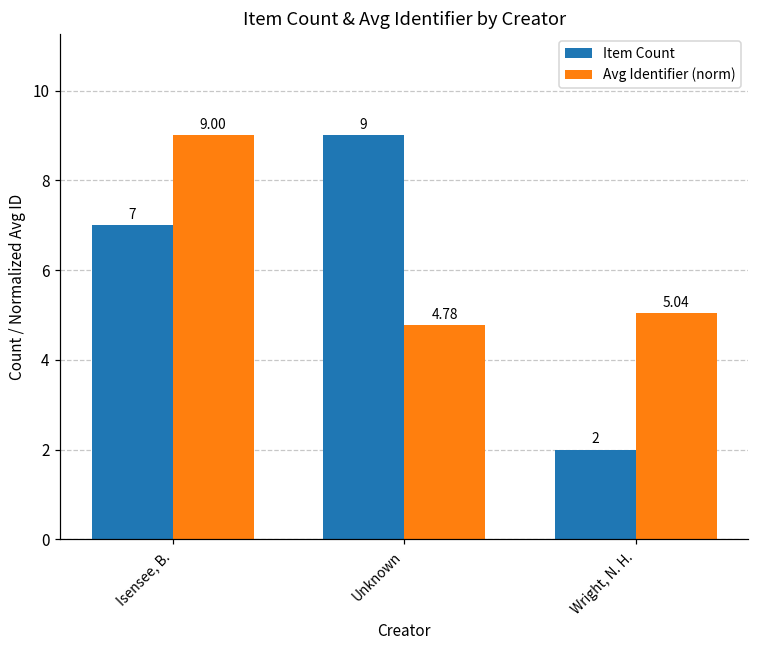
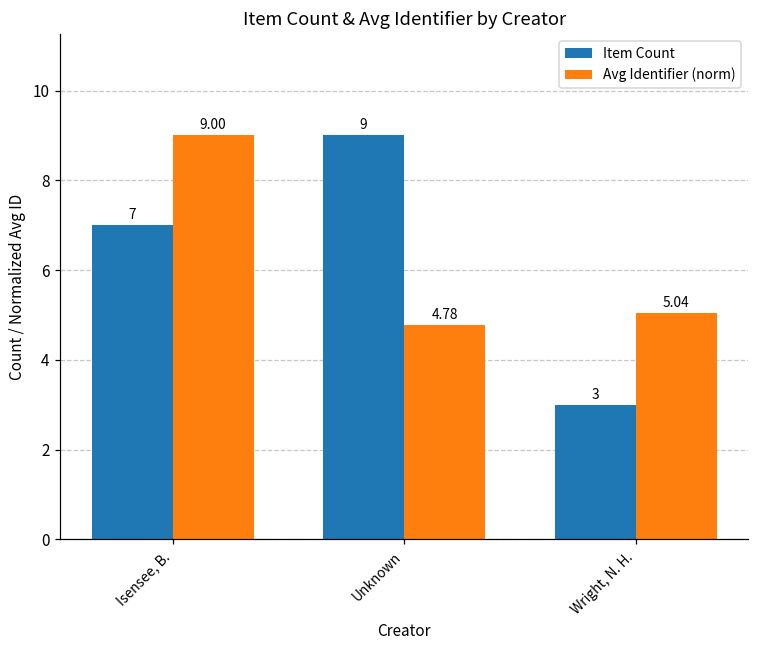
Item Count, Wright, N. H.: 2 -> 3
